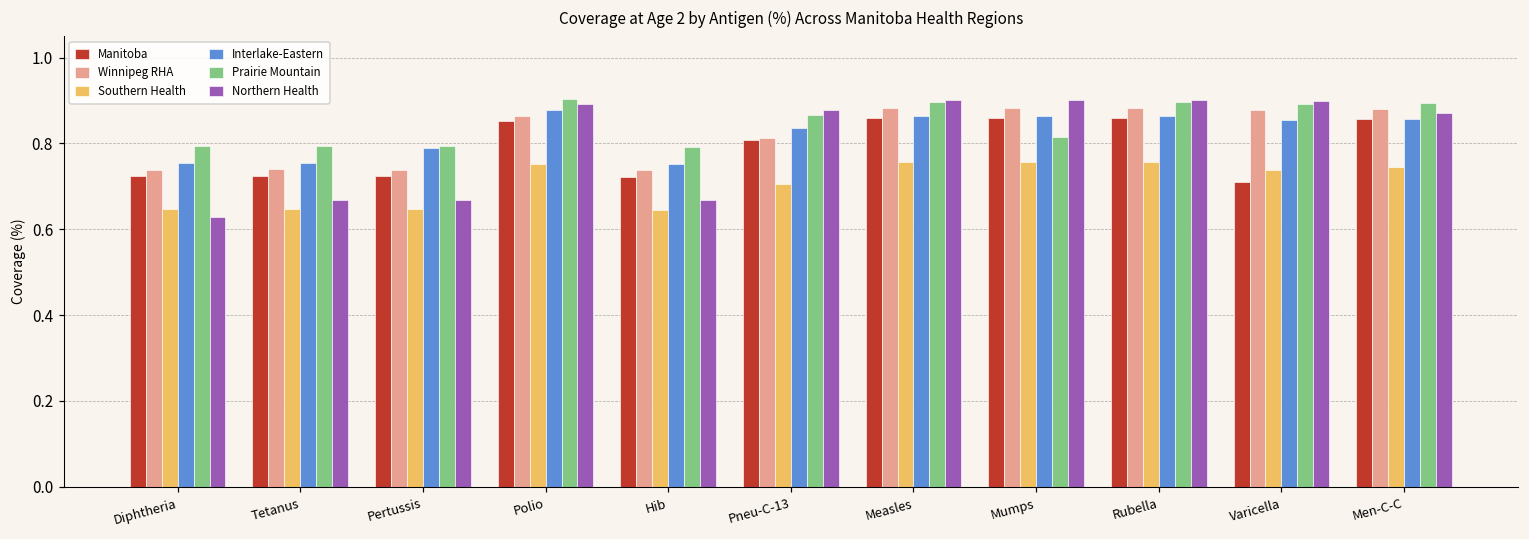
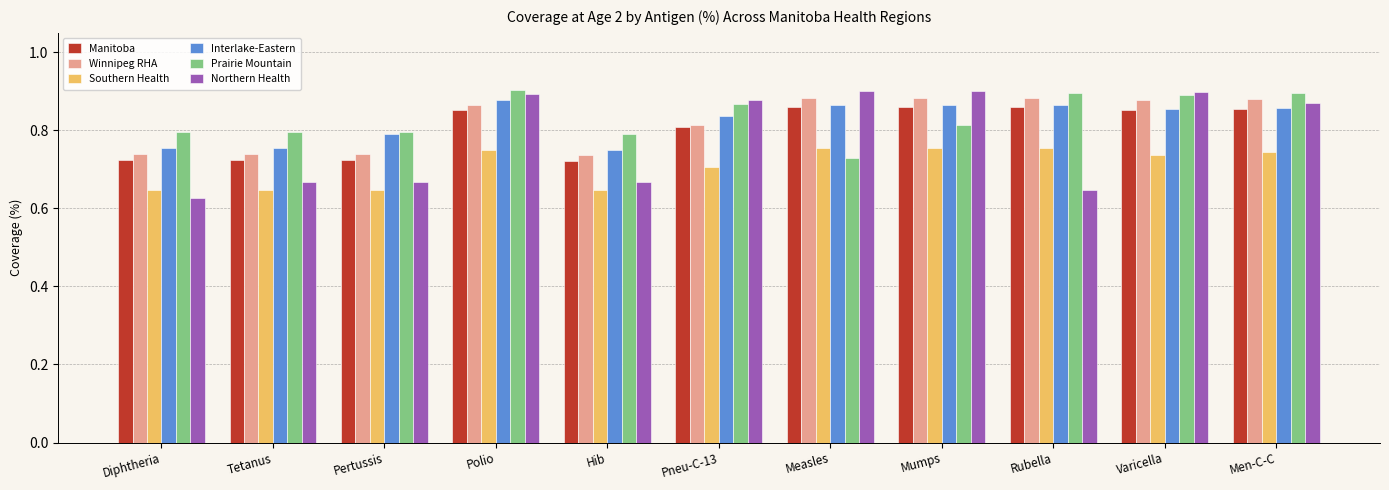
Prairie Mountain, Measles: 0.90 -> 0.73
Northern Health, Rubella: 0.90 -> 0.65
Manitoba, Varicella: 0.71 -> 0.85
